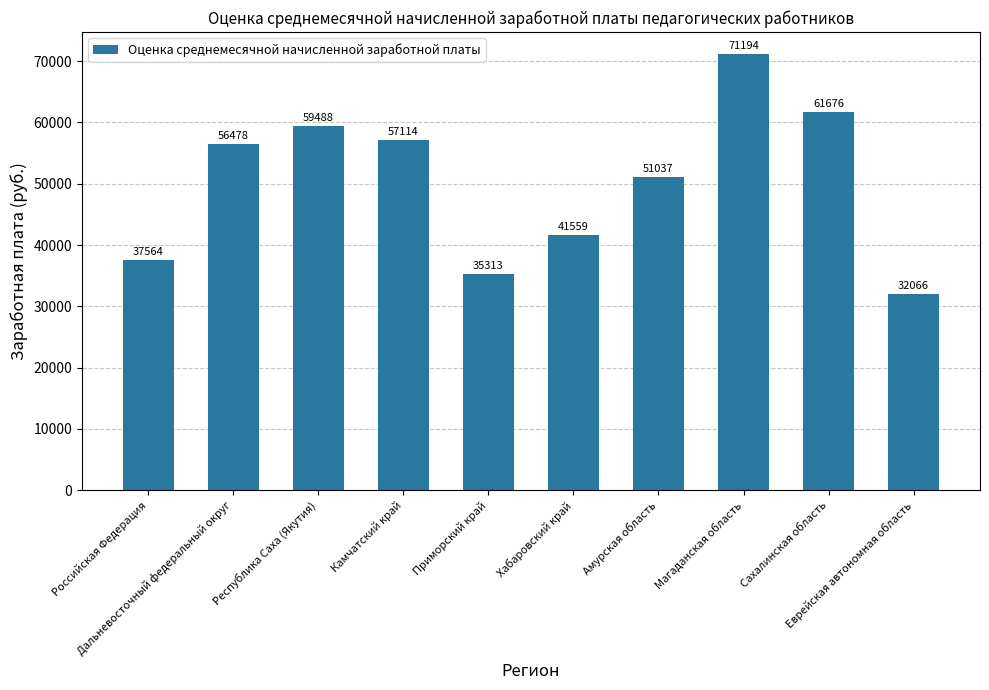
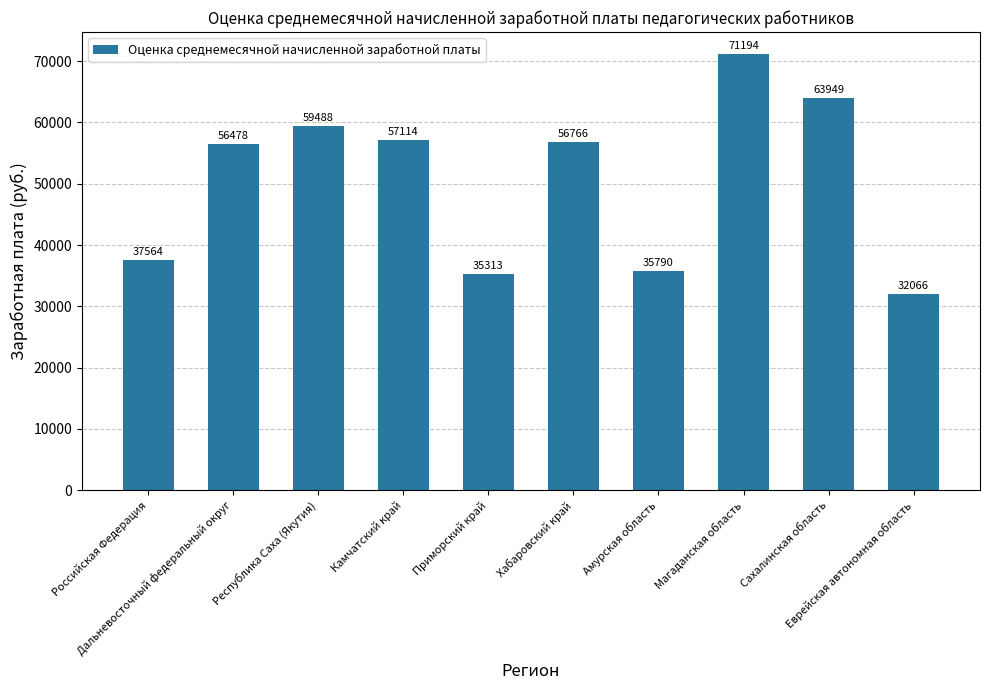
Хабаровский край: 41559 -> 56766
Амурская область: 51037 -> 35790
Сахалинская область: 61676 -> 63949
